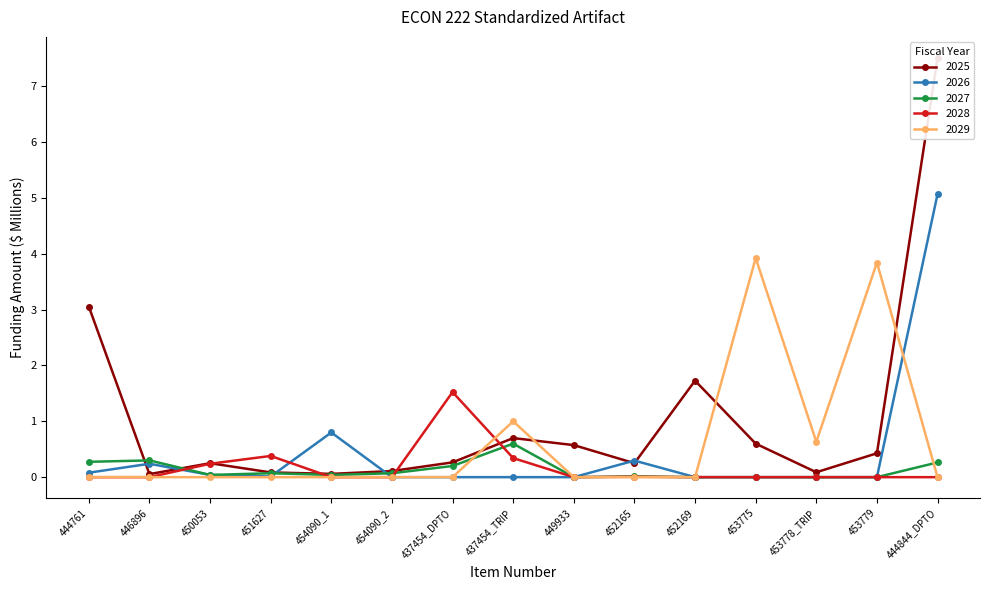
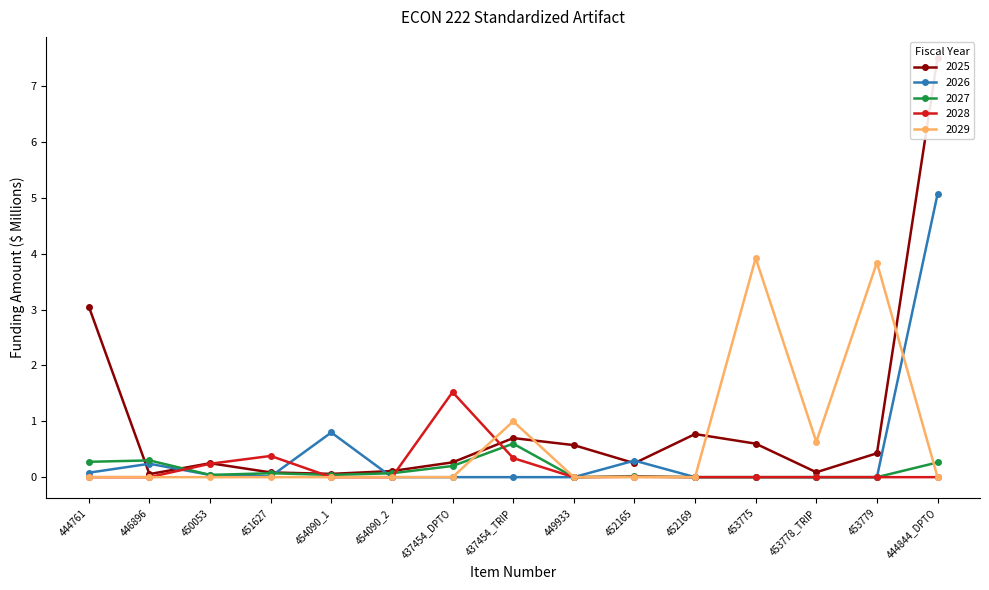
2025, 452169: 1.7 -> 0.8
